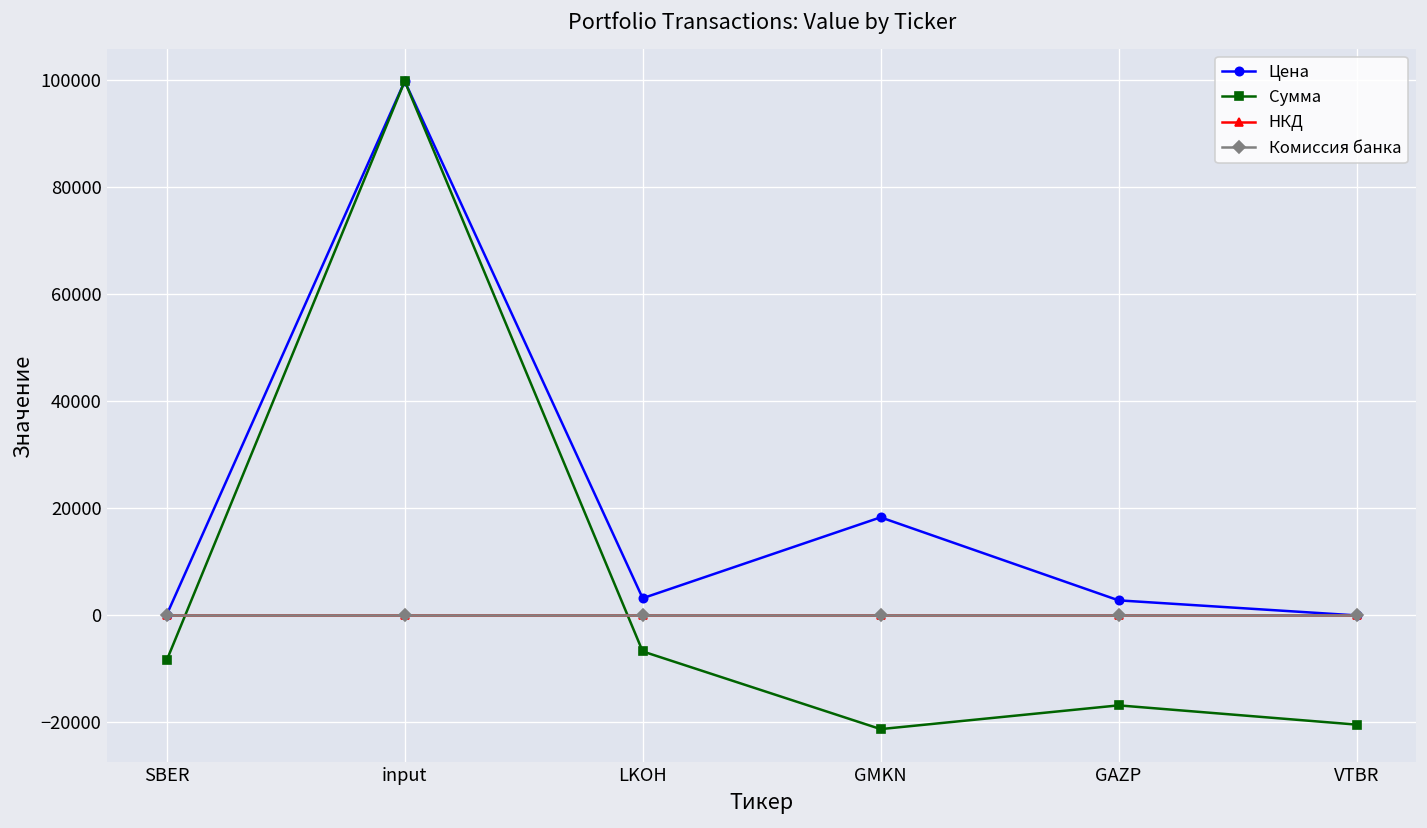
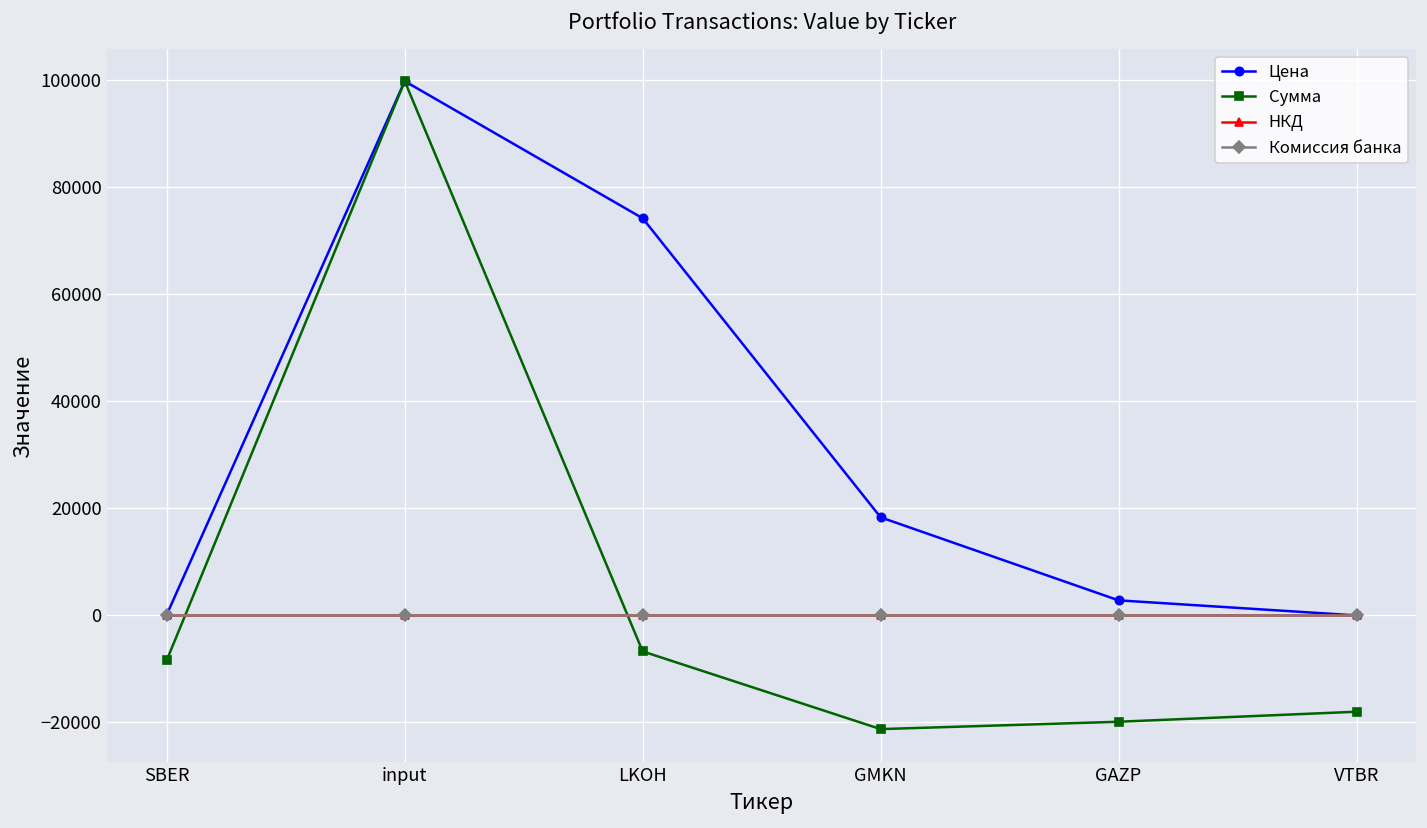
Цена, LKOH: 3000 -> 74000
Сумма, GAZP: -17000 -> -20000
Сумма, VTBR: -20000 -> -18000
